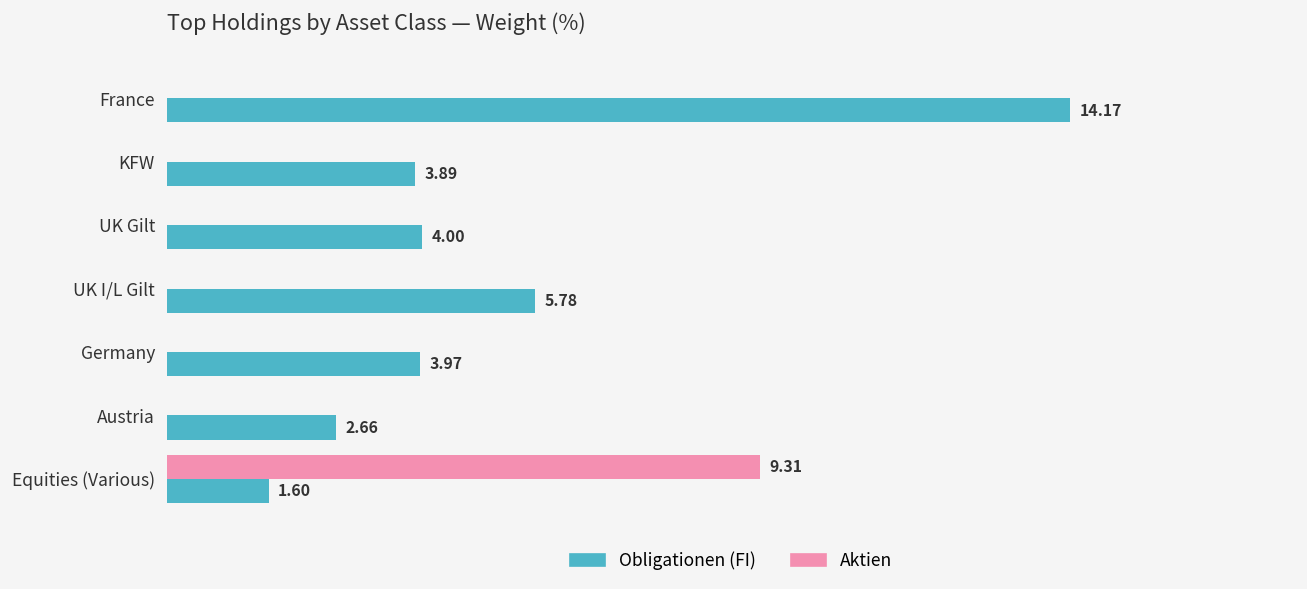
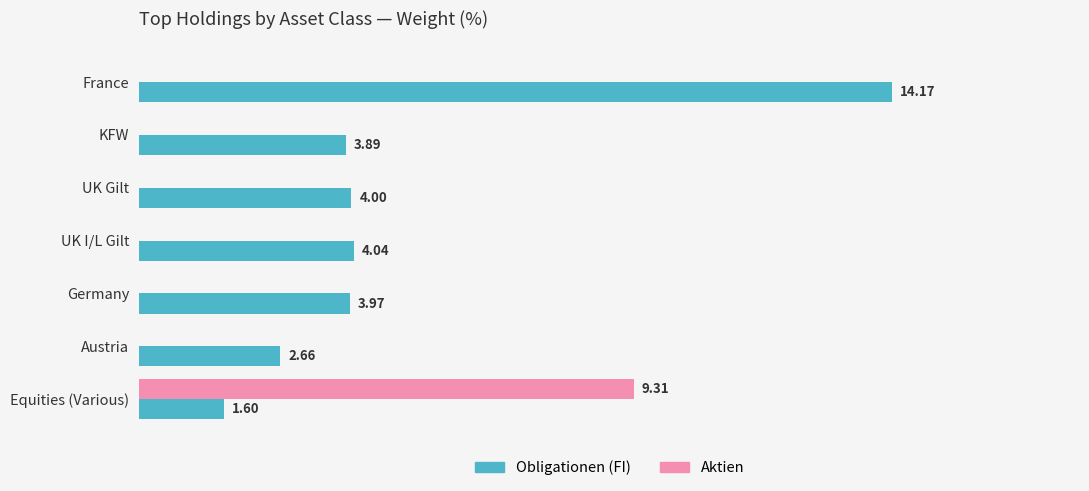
Obligationen (FI), UK I/L Gilt: 5.78 -> 4.04
